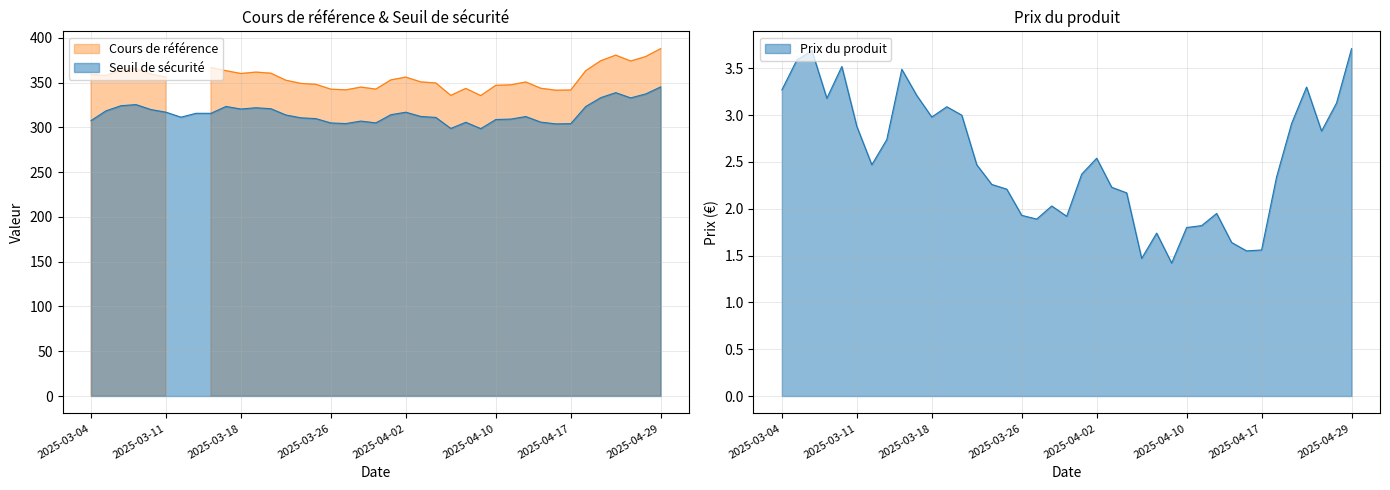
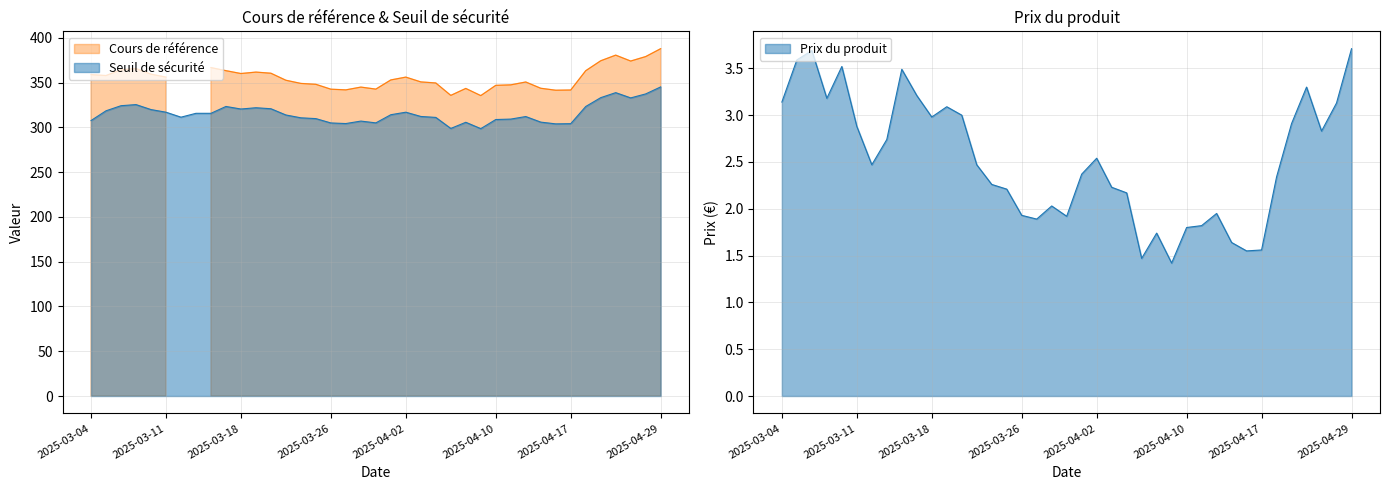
Prix du produit, 2025-03-04: 3.3 -> 3.1
